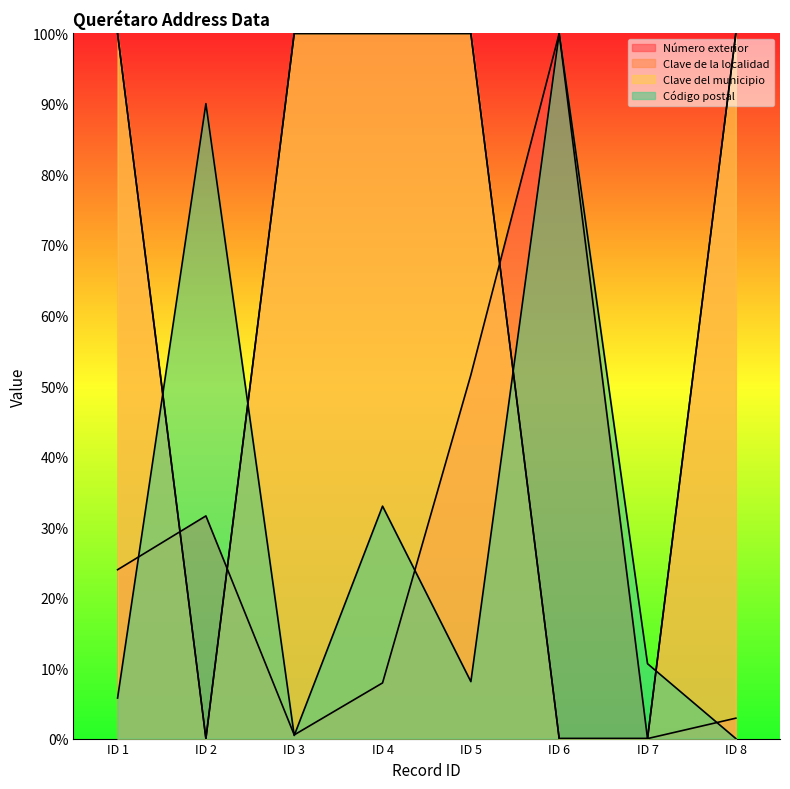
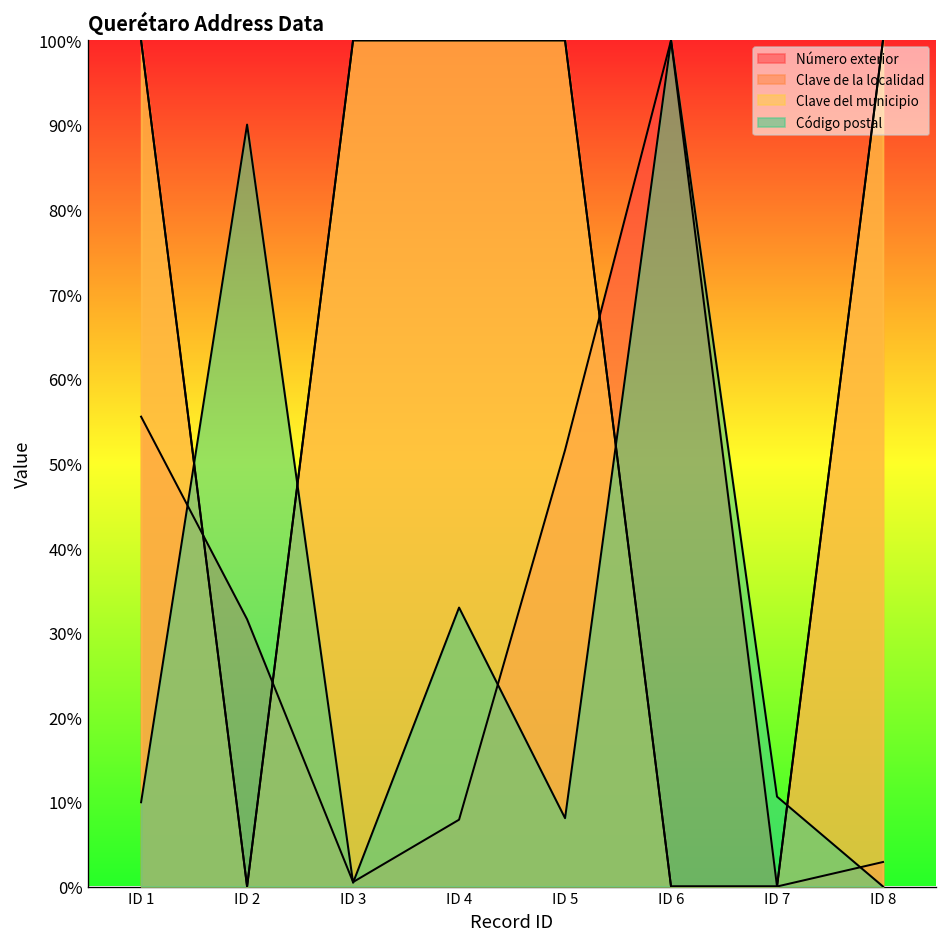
Número exterior, ID 1: 24% -> 56%
Código postal, ID 1: 6% -> 10%
